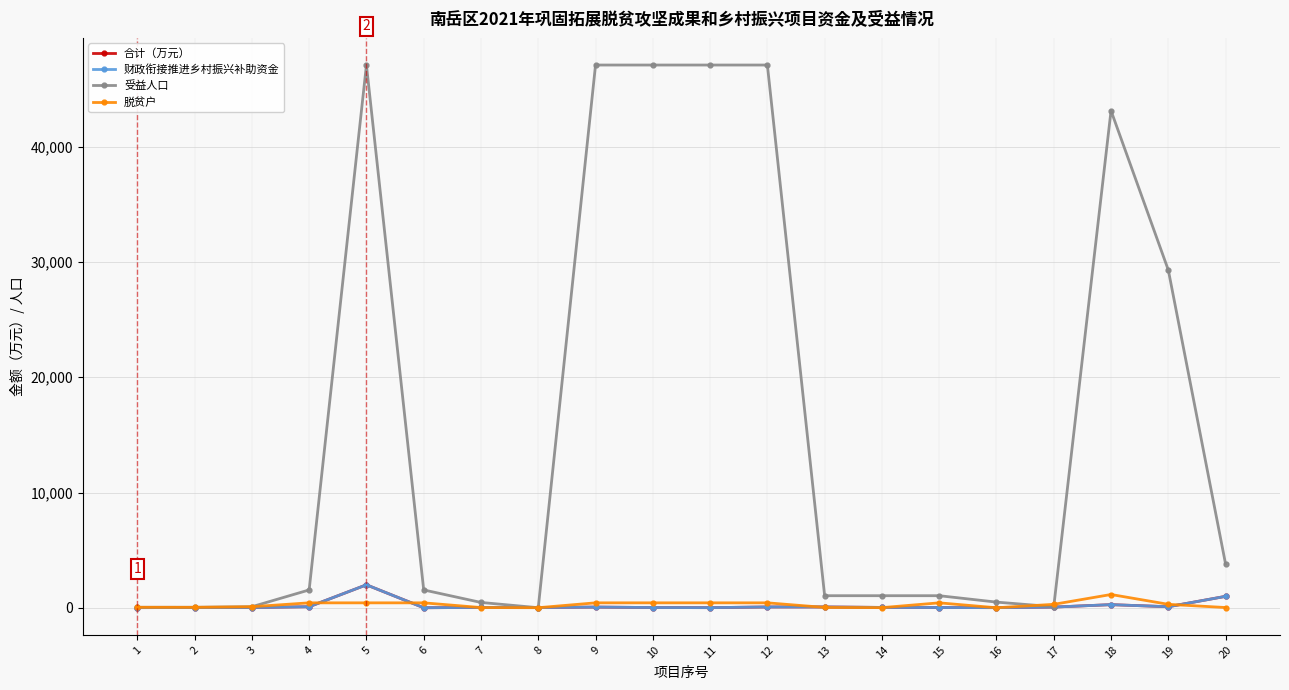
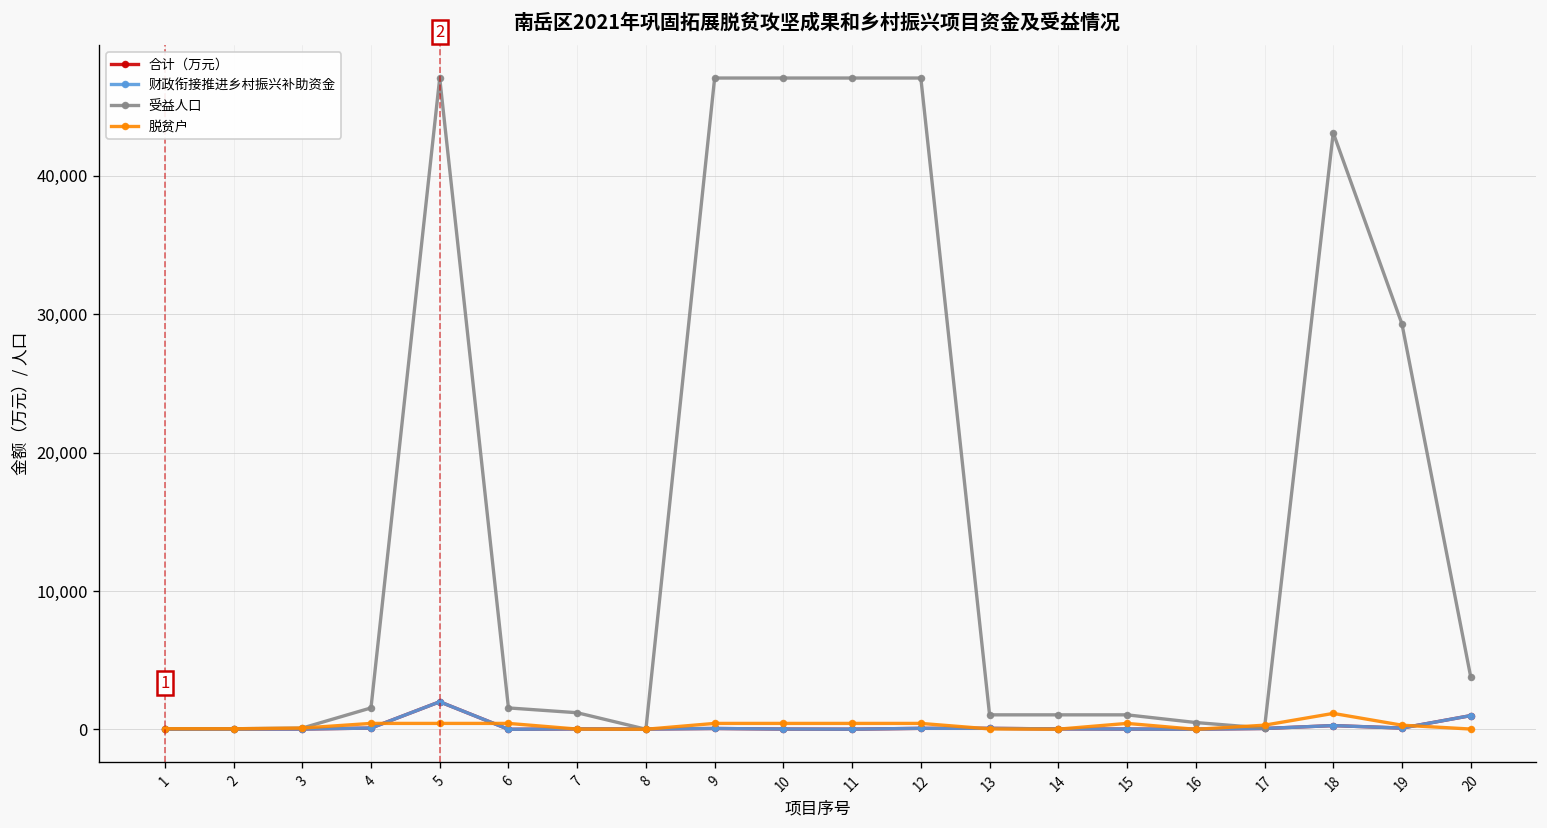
受益人口, 7: 500 -> 1,200
